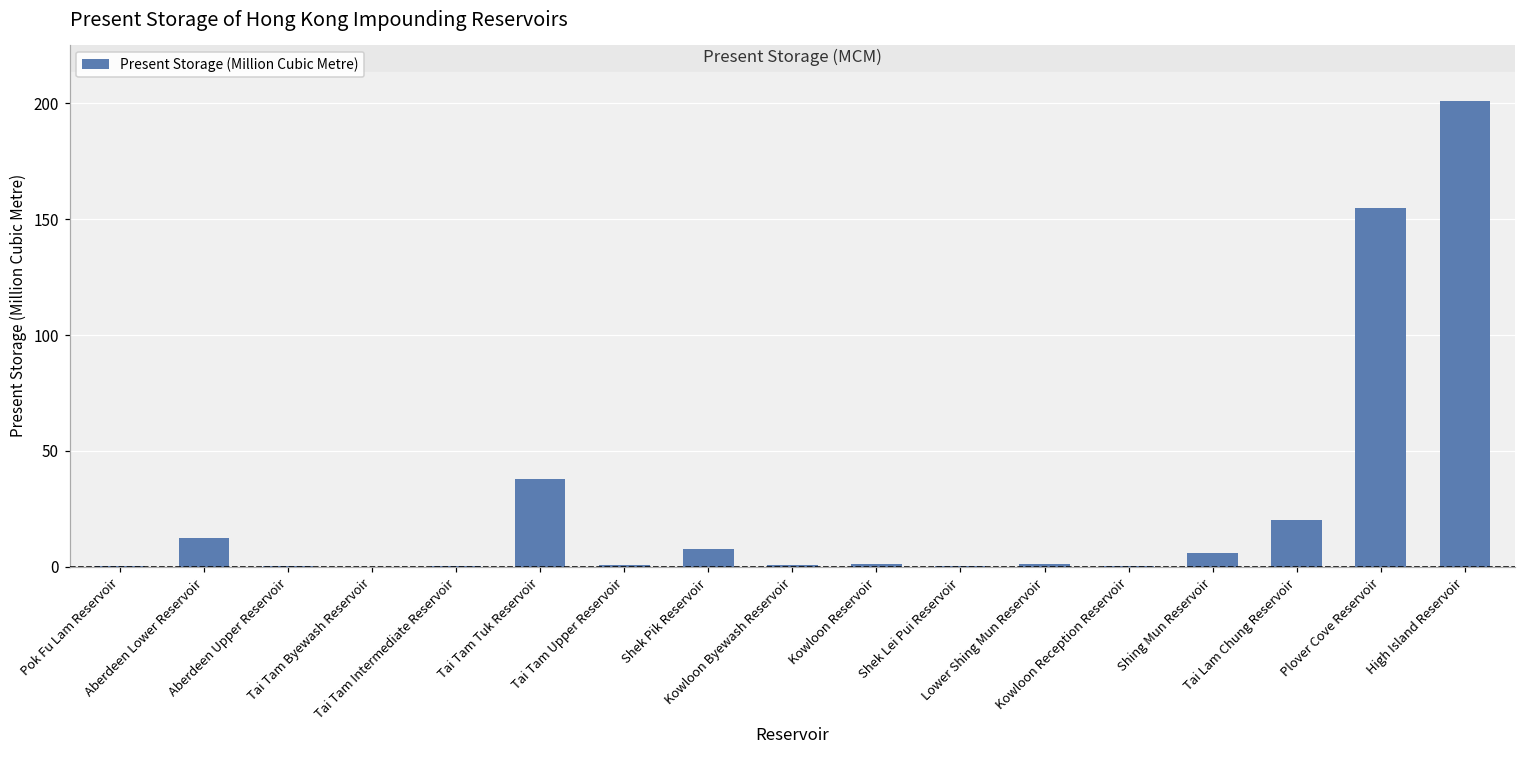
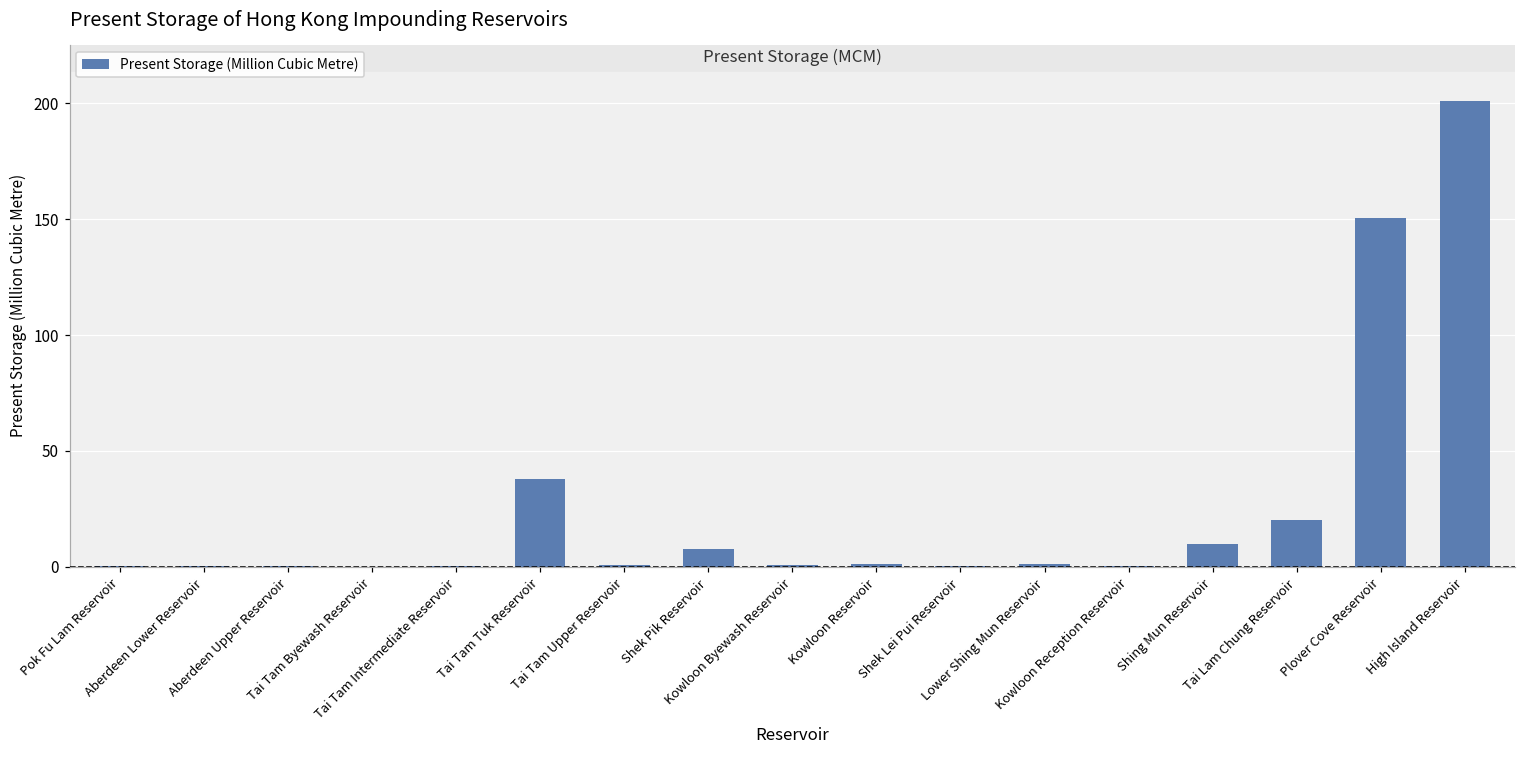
Aberdeen Lower Reservoir: 12 -> 0
Shing Mun Reservoir: 6 -> 10
Plover Cove Reservoir: 155 -> 150
